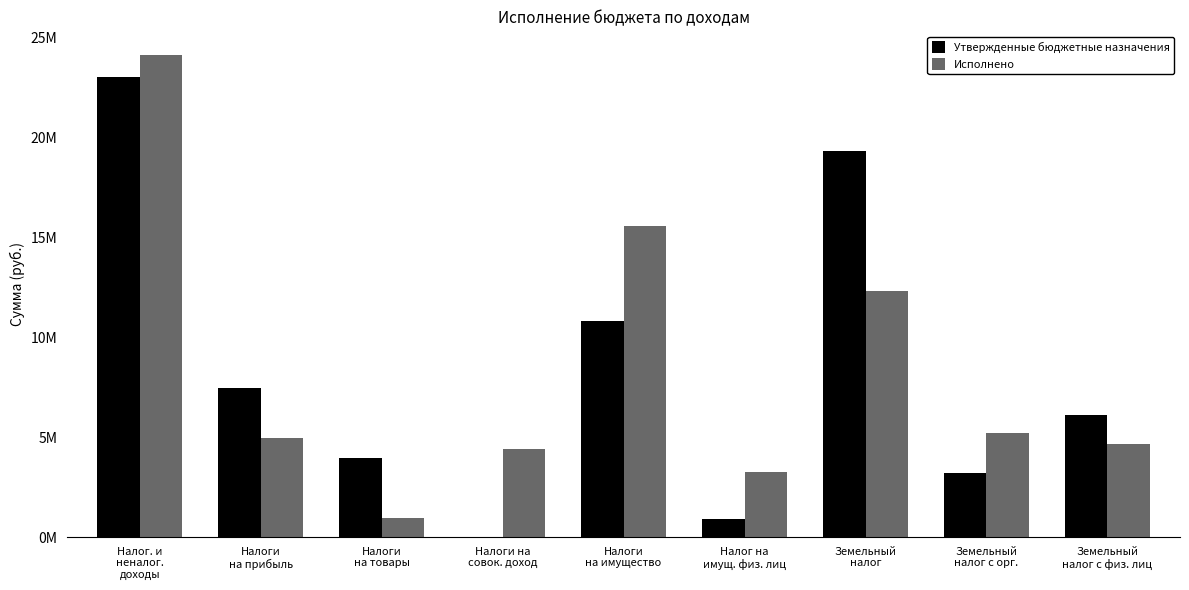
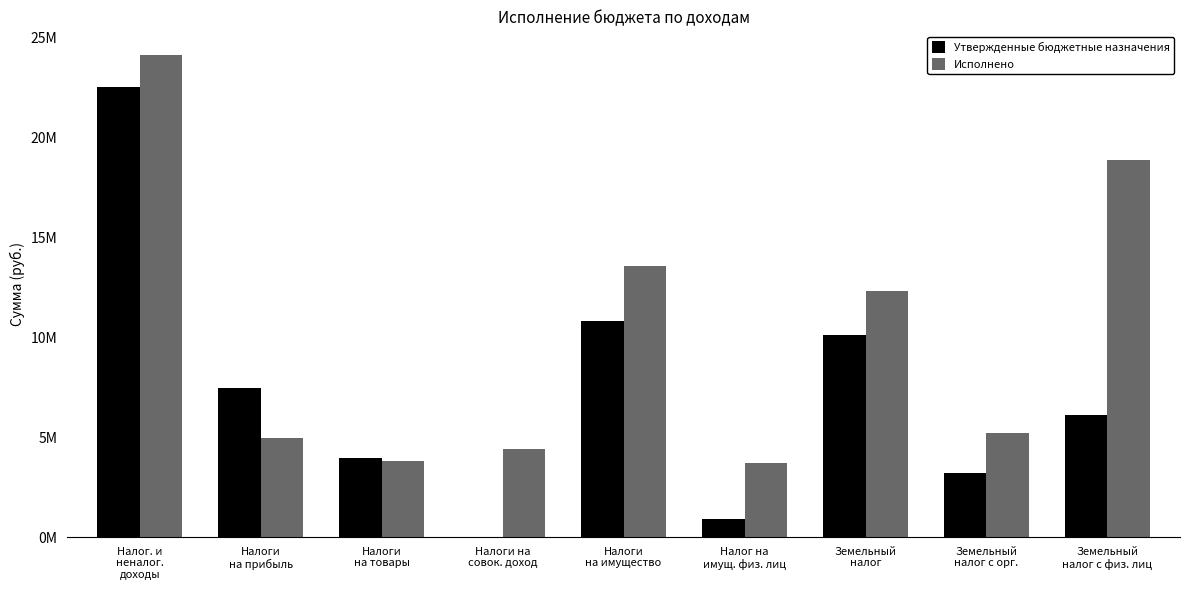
Утвержденные бюджетные назначения, Налог. и неналог. доходы: 23000000 -> 22500000
Исполнено, Налоги на товары: 1000000 -> 3800000
Исполнено, Налоги на имущество: 15600000 -> 13500000
Исполнено, Налог на имущ. физ. лиц: 3200000 -> 3700000
Утвержденные бюджетные назначения, Земельный налог: 19300000 -> 10100000
Исполнено, Земельный налог с физ. лиц: 4600000 -> 18900000
